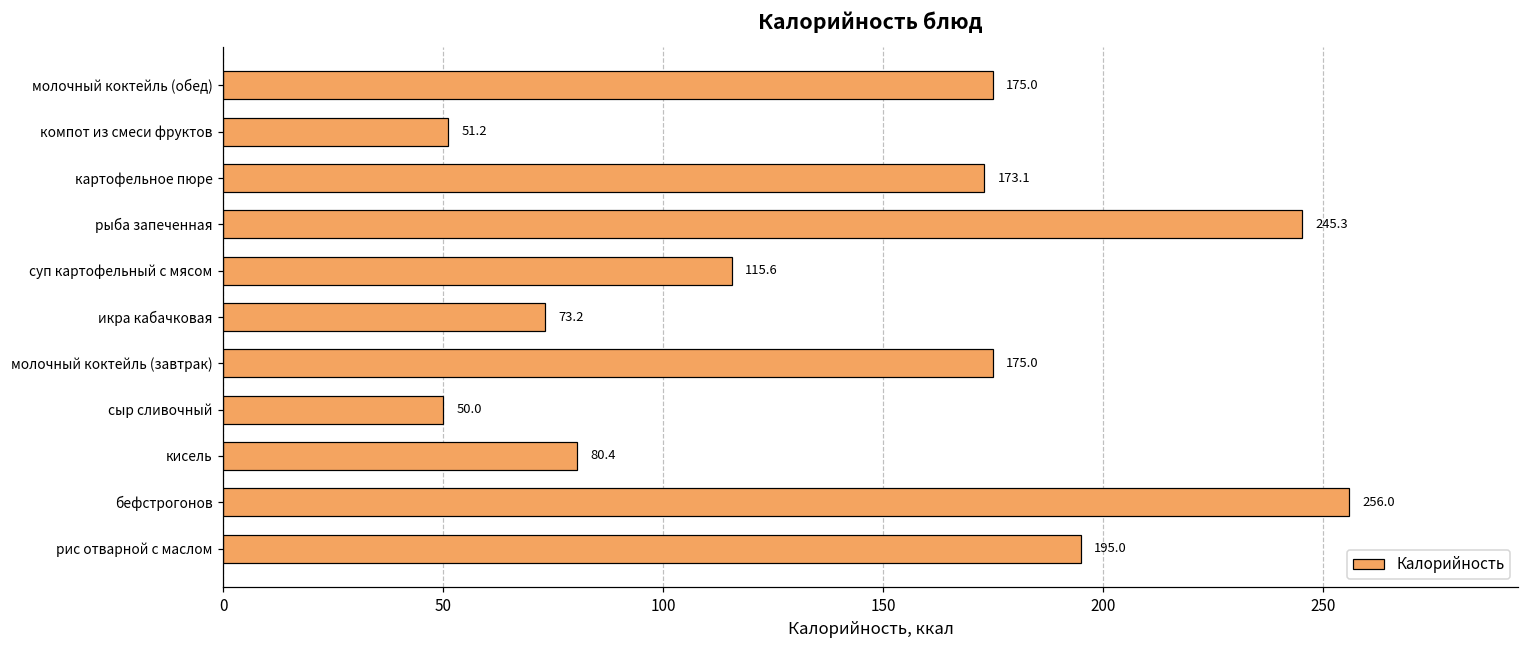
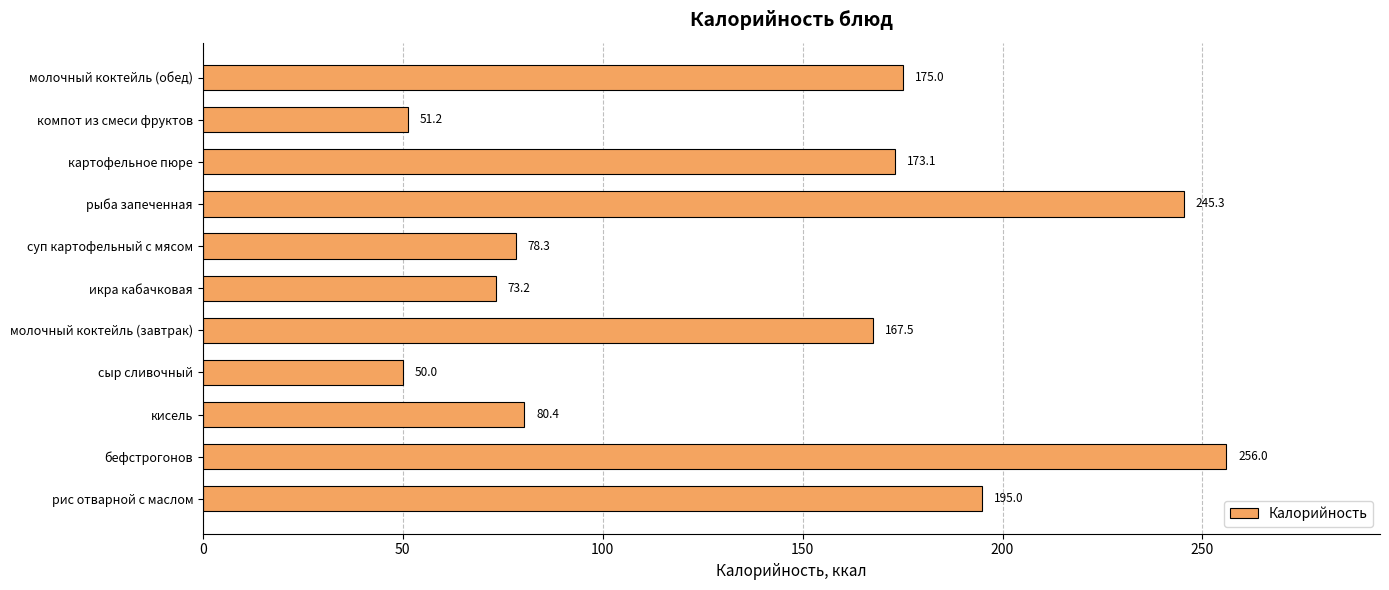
суп картофельный с мясом: 115.6 -> 78.3
молочный коктейль (завтрак): 175.0 -> 167.5
